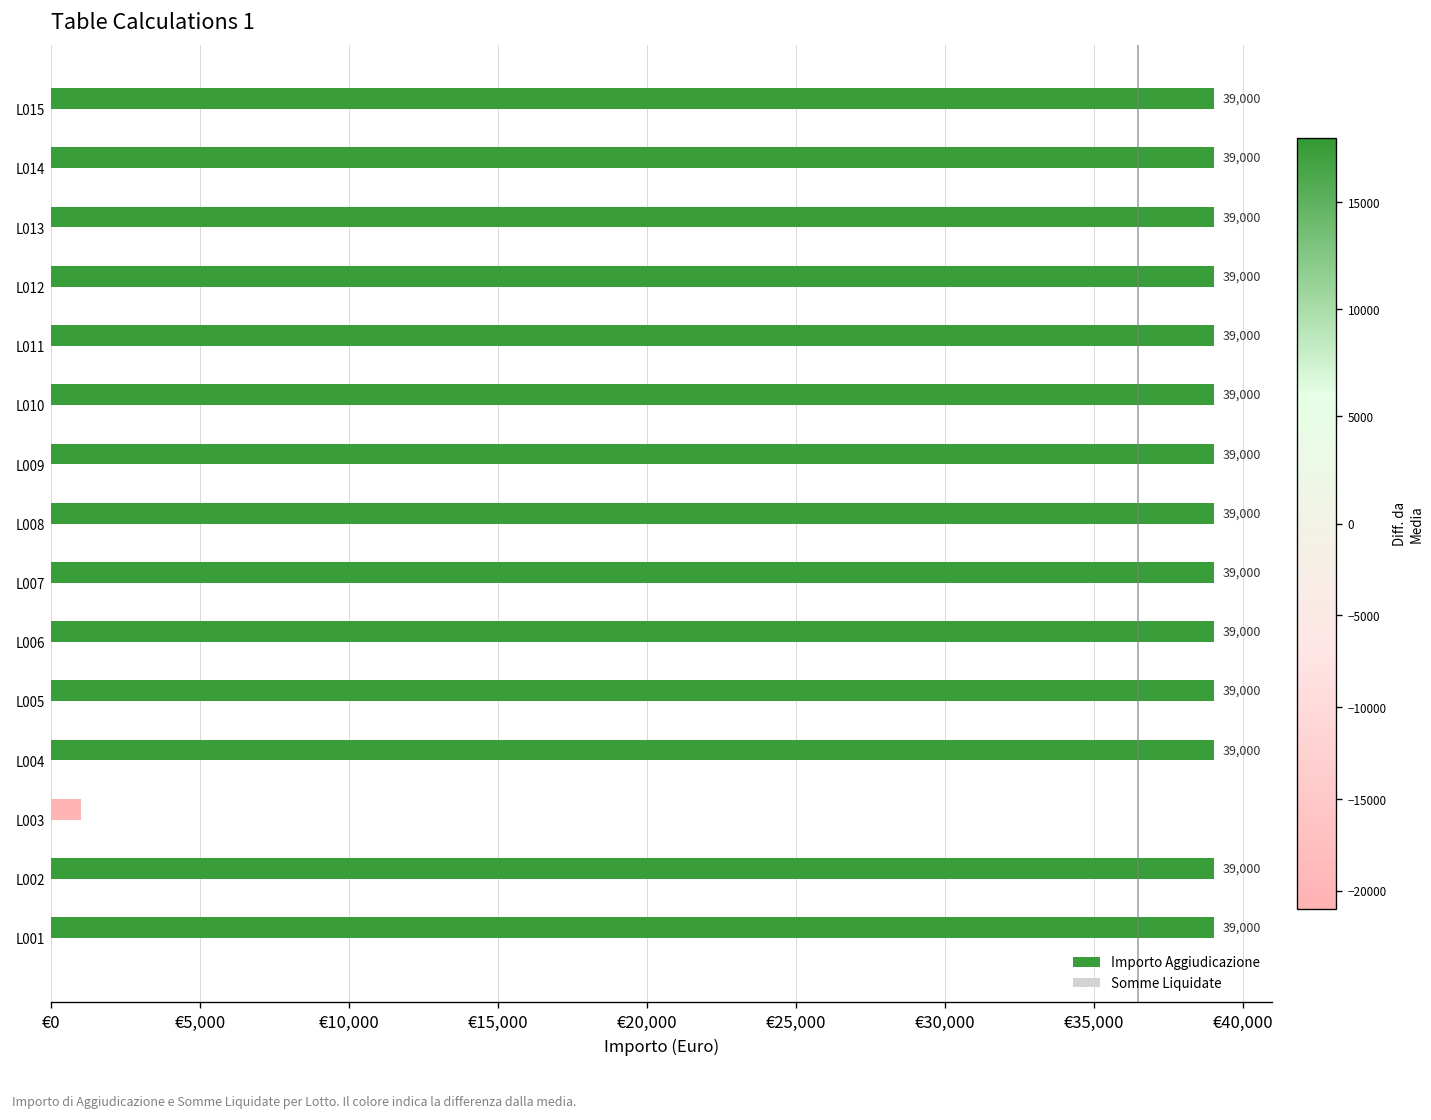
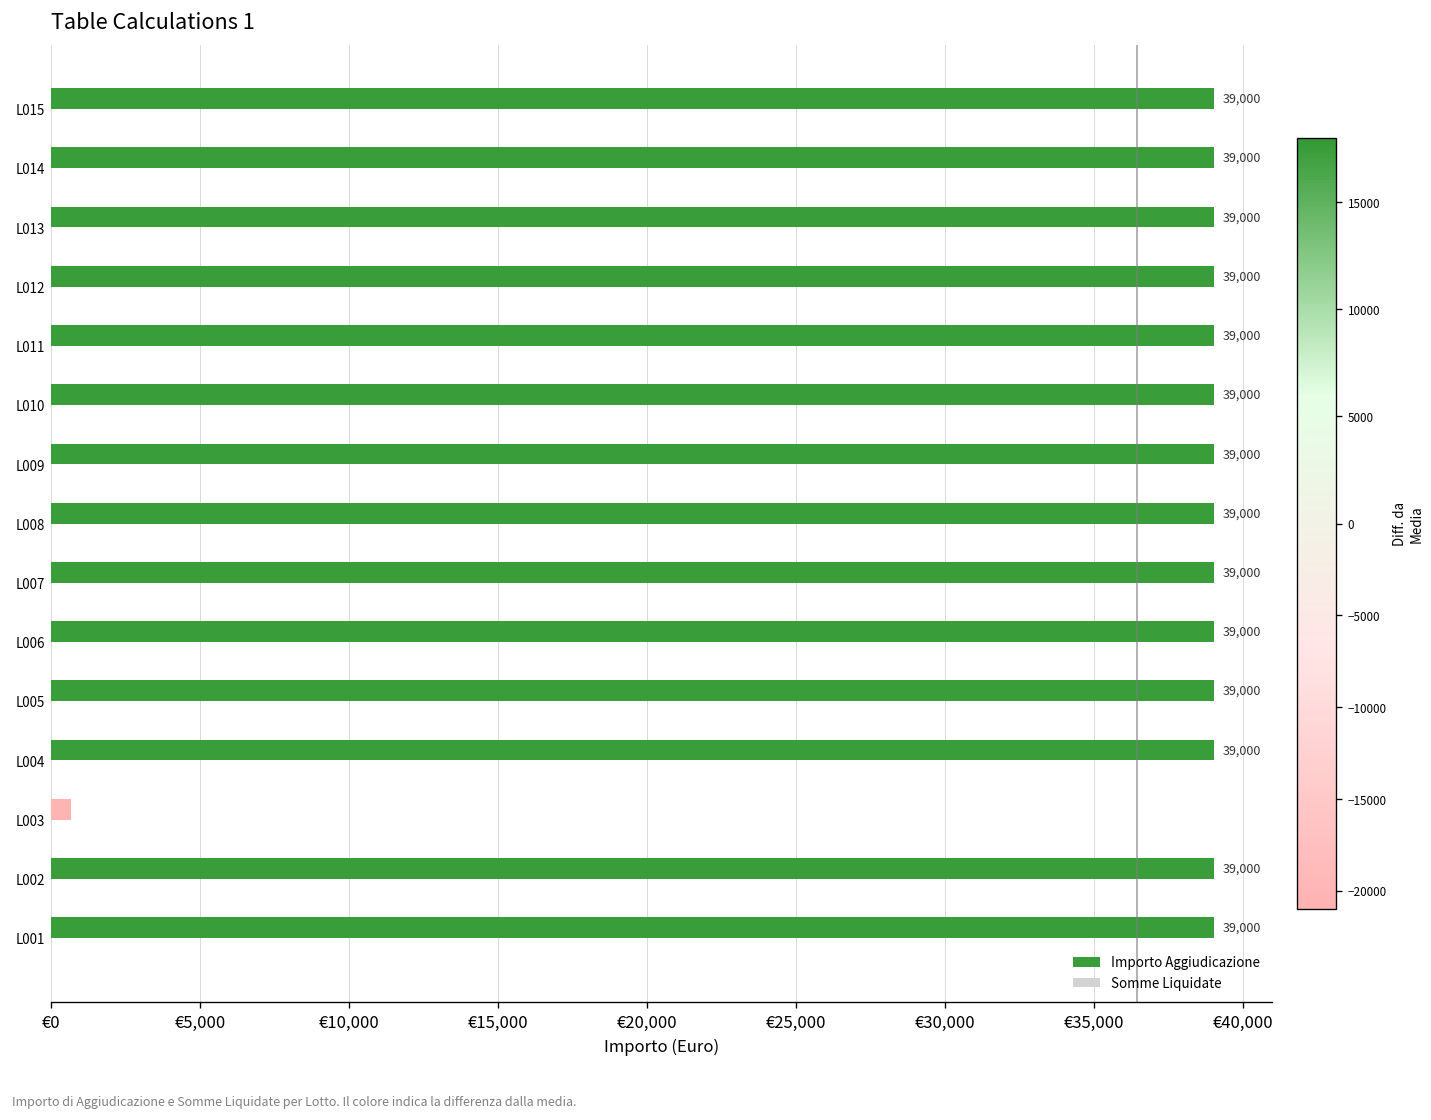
Importo Aggiudicazione, L003: €1,000 -> €700
